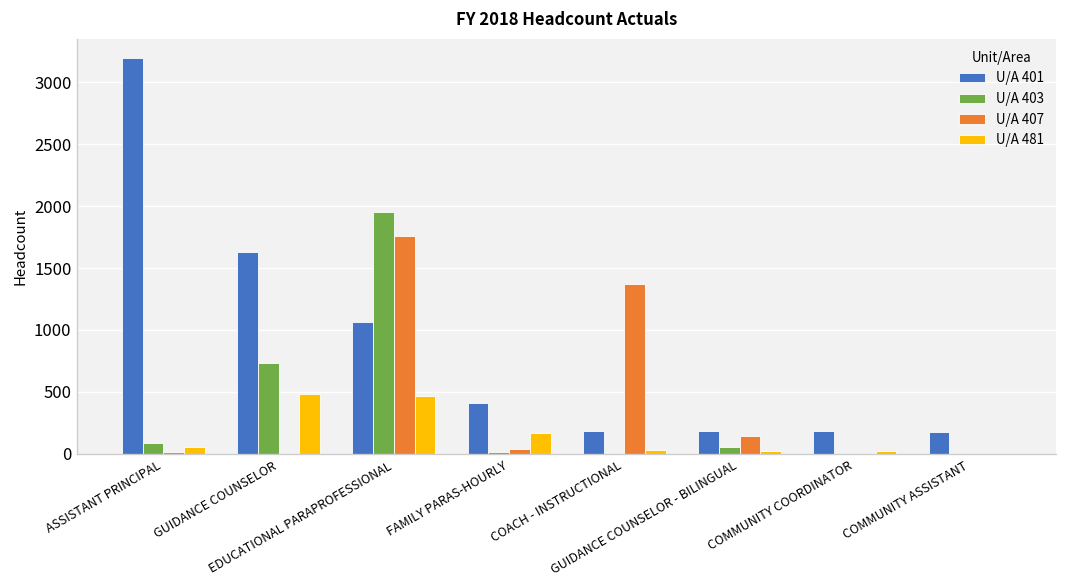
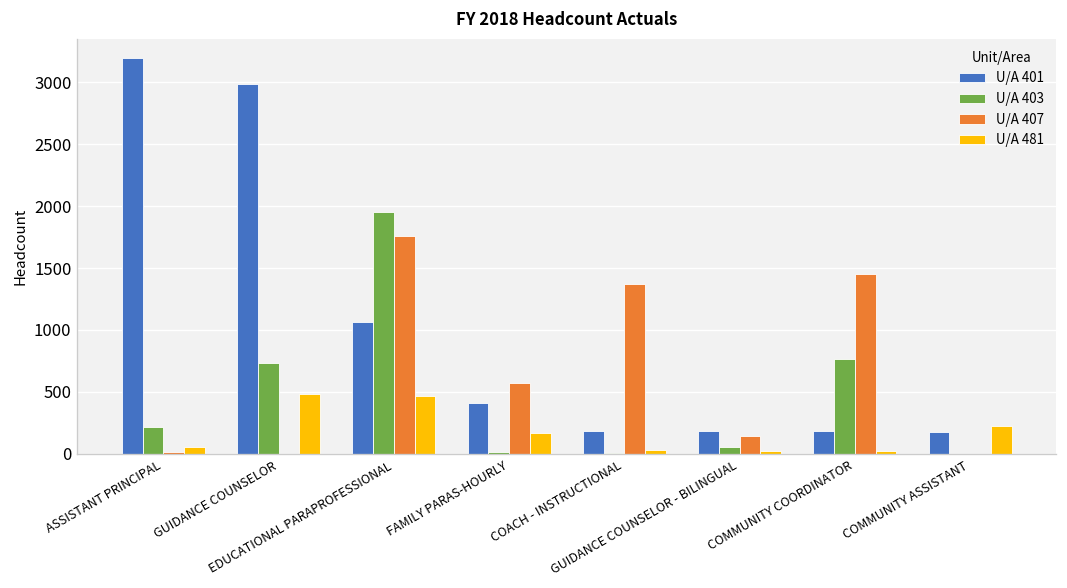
U/A 403, ASSISTANT PRINCIPAL: 90 -> 220
U/A 401, GUIDANCE COUNSELOR: 1630 -> 2990
U/A 407, FAMILY PARAS-HOURLY: 40 -> 570
U/A 403, COMMUNITY COORDINATOR: 0 -> 760
U/A 407, COMMUNITY COORDINATOR: 0 -> 1450
U/A 481, COMMUNITY ASSISTANT: 0 -> 220
